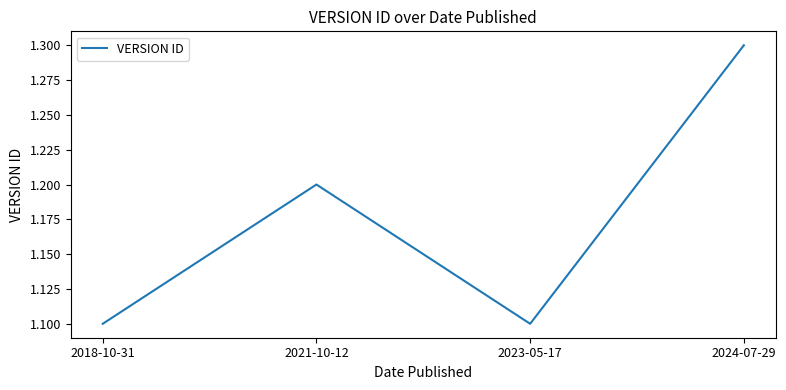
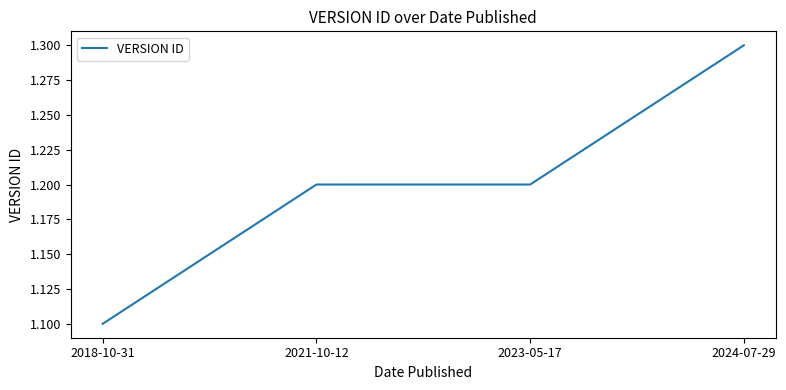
2023-05-17: 1.1 -> 1.2
